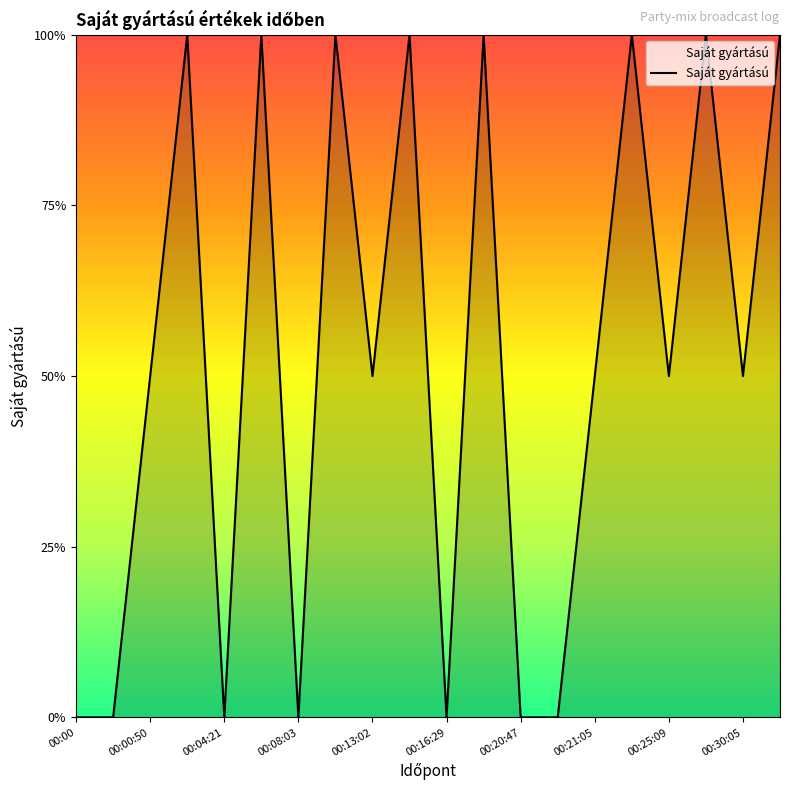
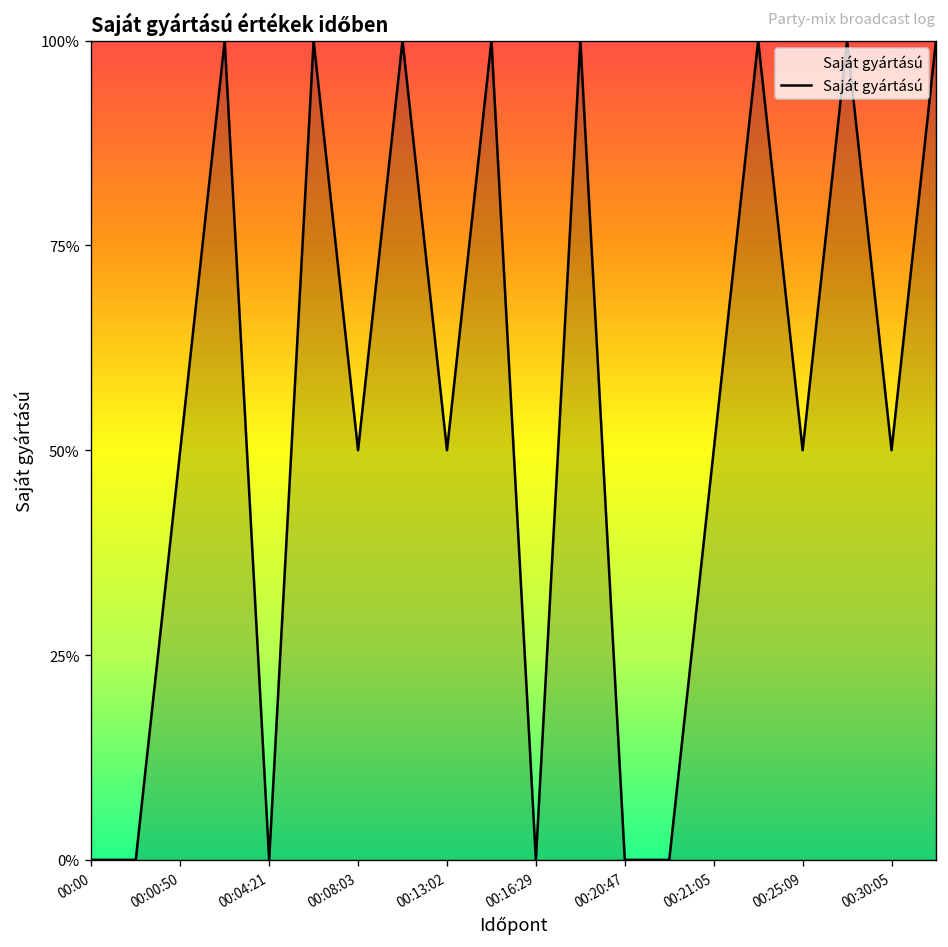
00:08:03: 0% -> 50%
